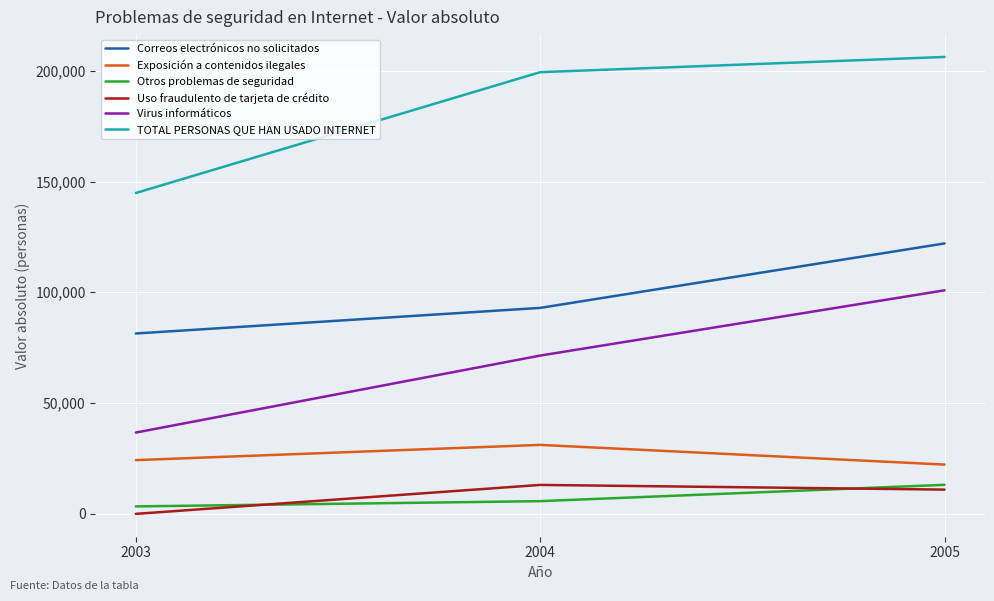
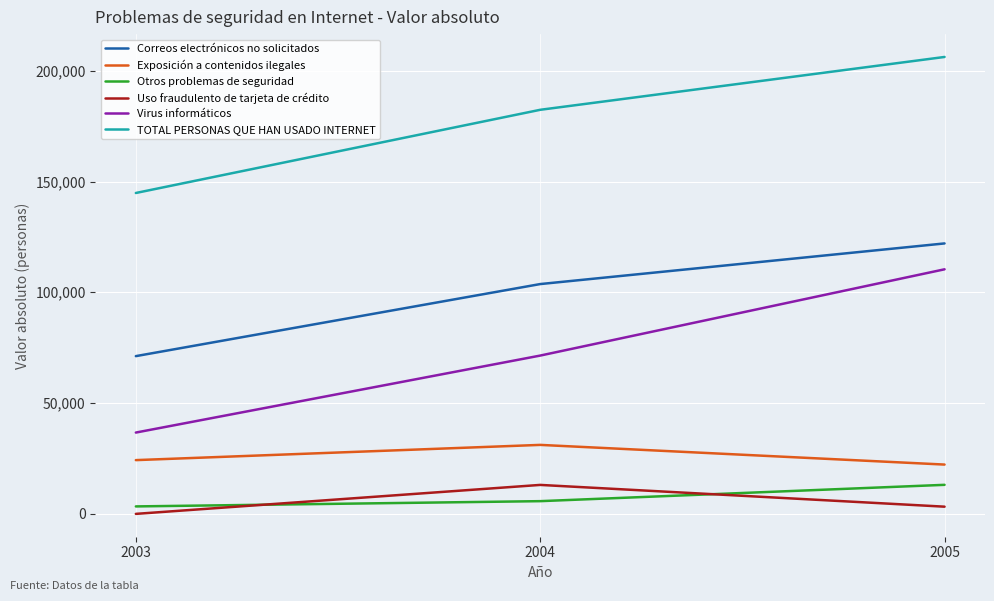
Correos electrónicos no solicitados, 2003: 81,000 -> 71,000
Correos electrónicos no solicitados, 2004: 93,000 -> 104,000
TOTAL PERSONAS QUE HAN USADO INTERNET, 2004: 199,000 -> 182,000
Uso fraudulento de tarjeta de crédito, 2005: 11,000 -> 3,000
Virus informáticos, 2005: 101,000 -> 110,000
